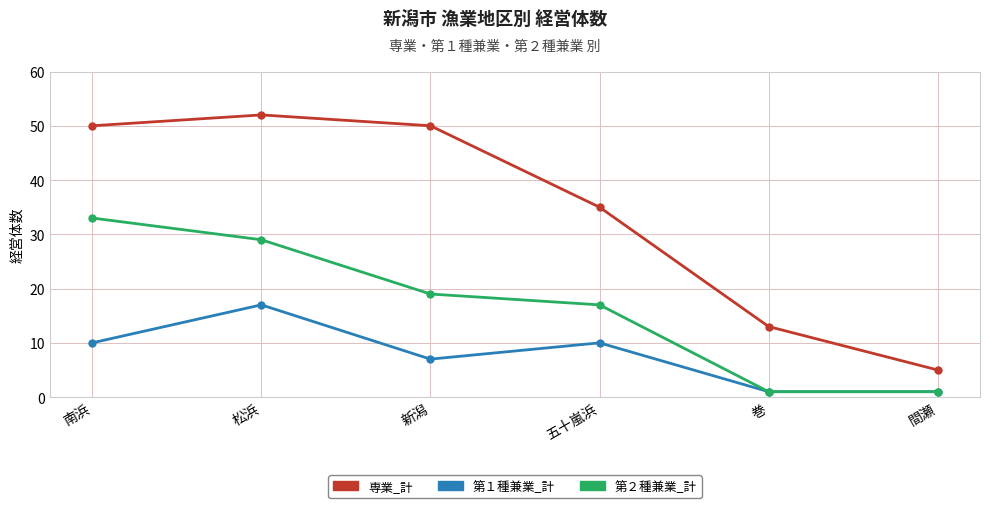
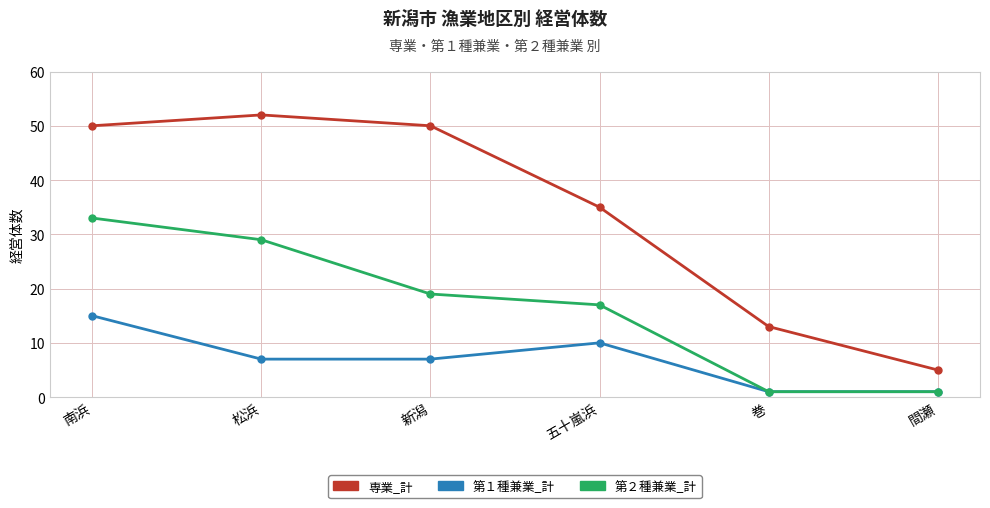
第１種兼業_計, 南浜: 10 -> 15
第１種兼業_計, 松浜: 17 -> 7
